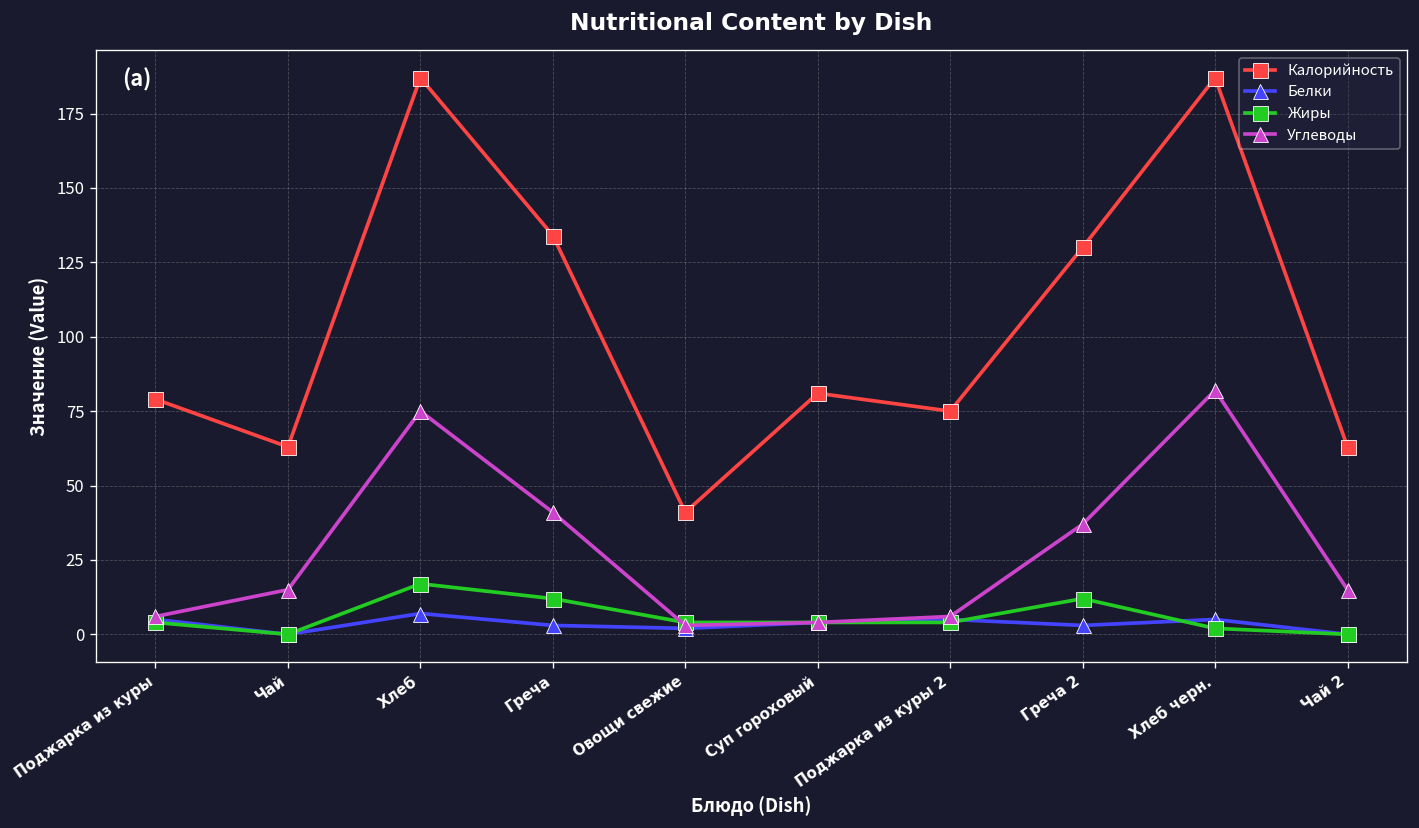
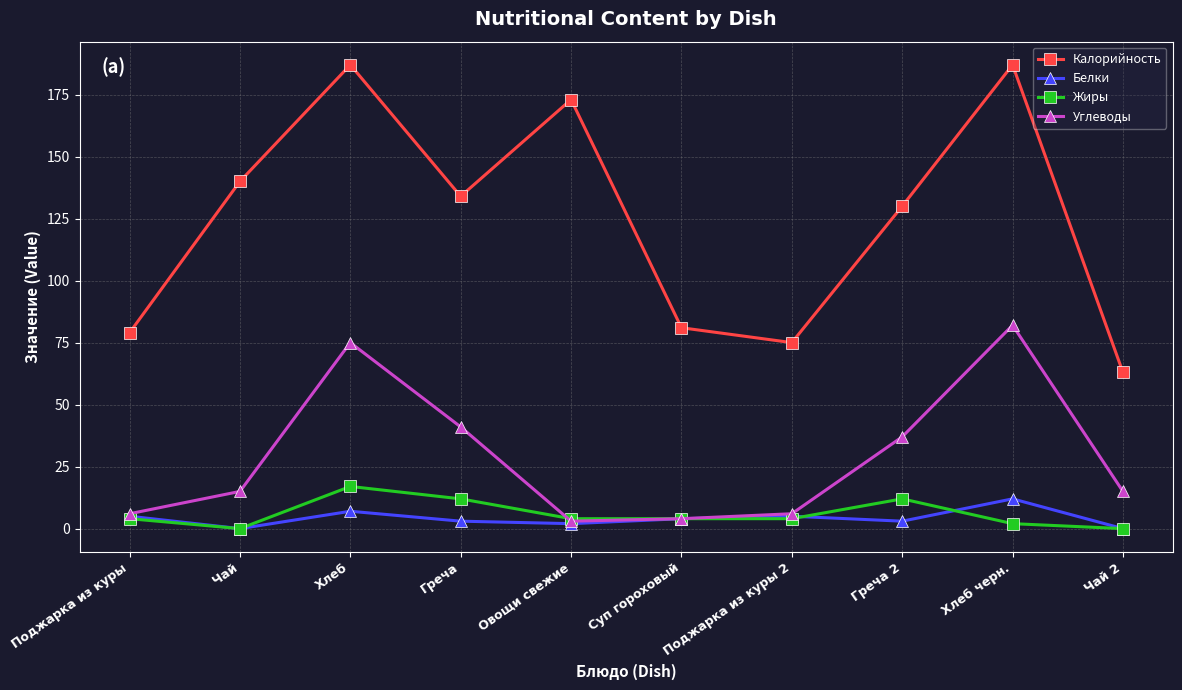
Калорийность, Чай: 63 -> 140
Калорийность, Овощи свежие: 41 -> 173
Белки, Хлеб черн.: 5 -> 12
